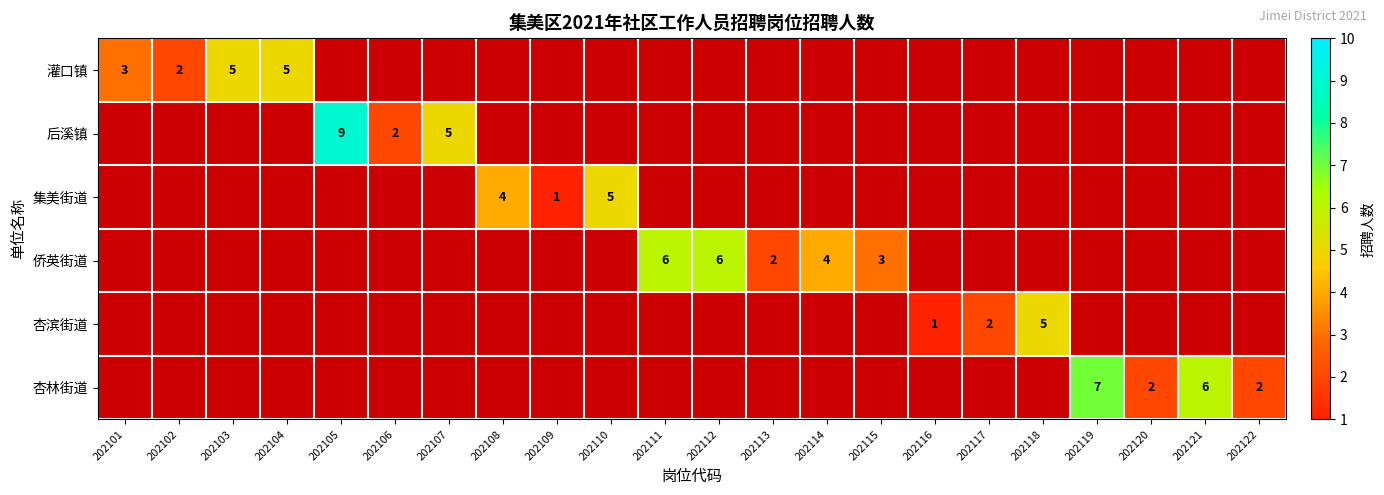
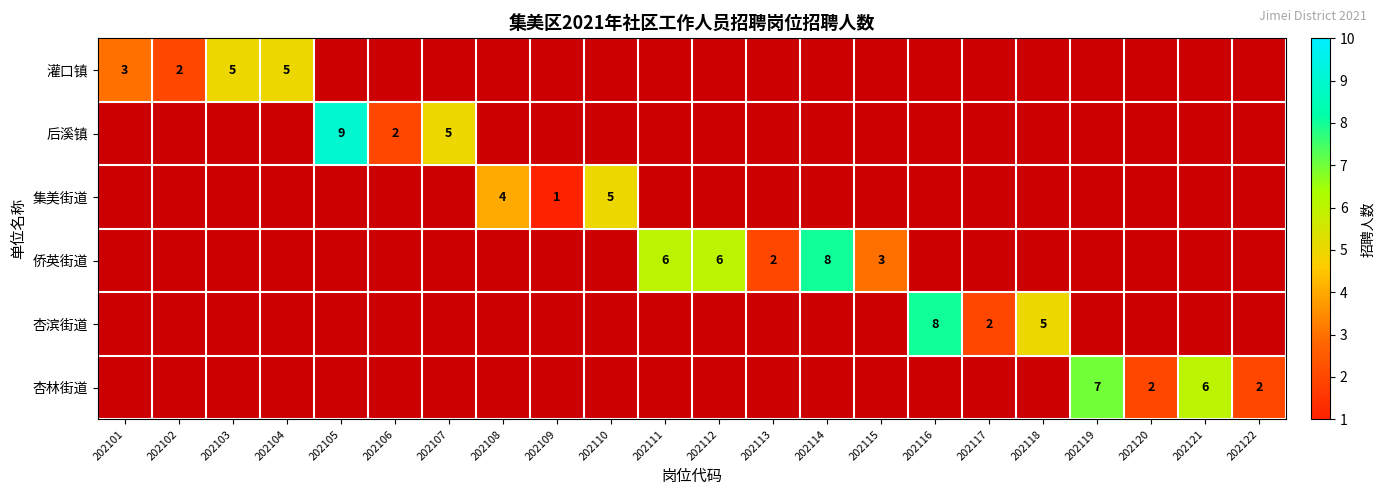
侨英街道, 202114: 4 -> 8
杏滨街道, 202116: 1 -> 8
